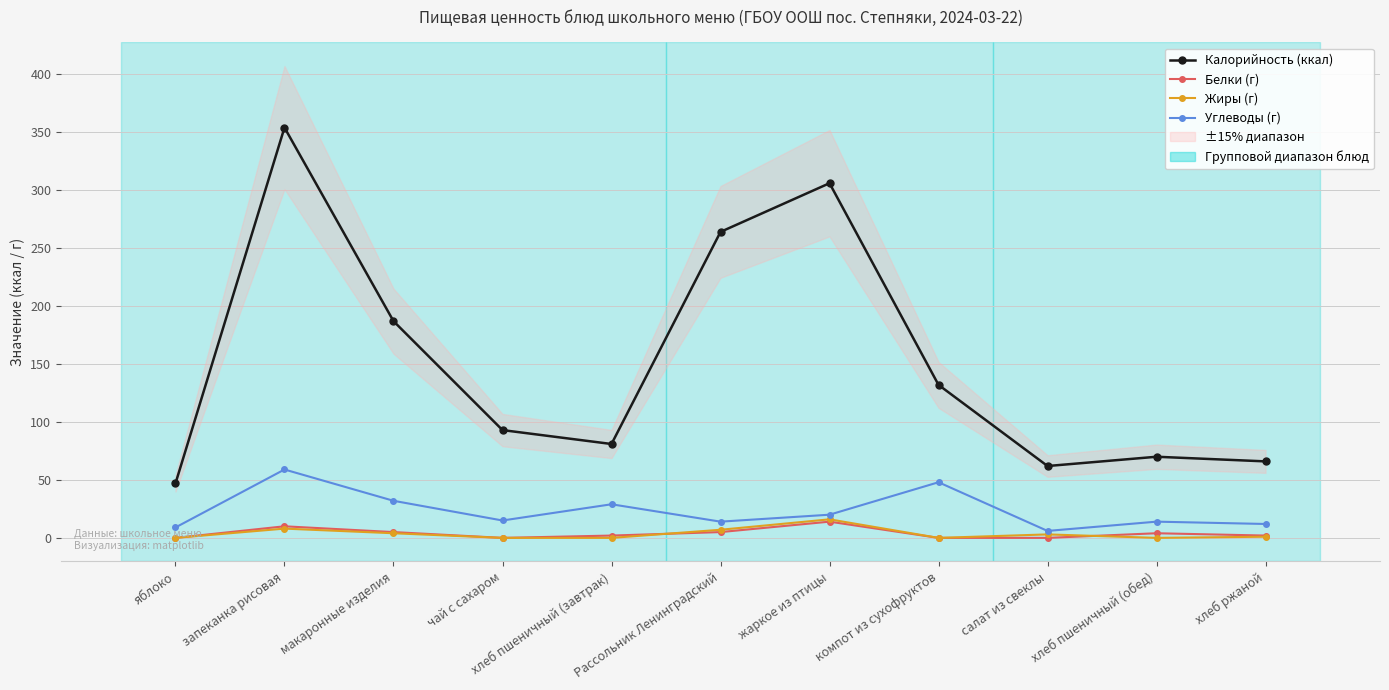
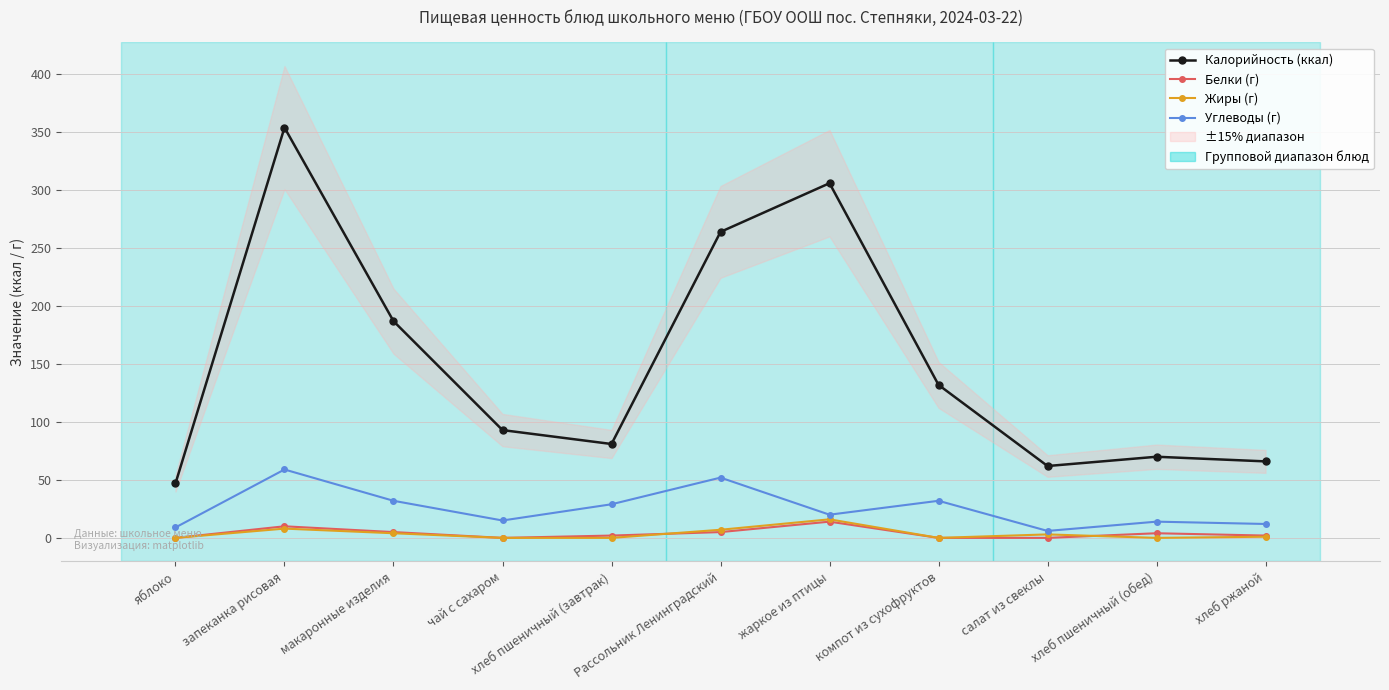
Углеводы (г), Рассольник Ленинградский: 14 -> 52
Углеводы (г), компот из сухофруктов: 48 -> 32
